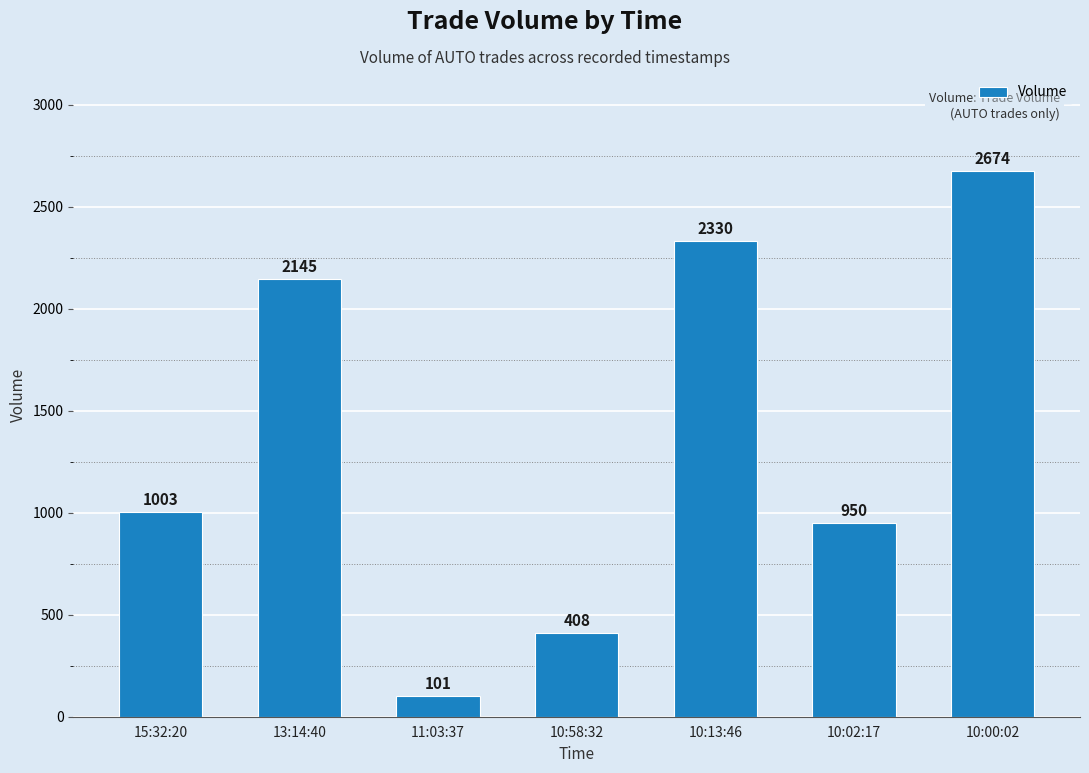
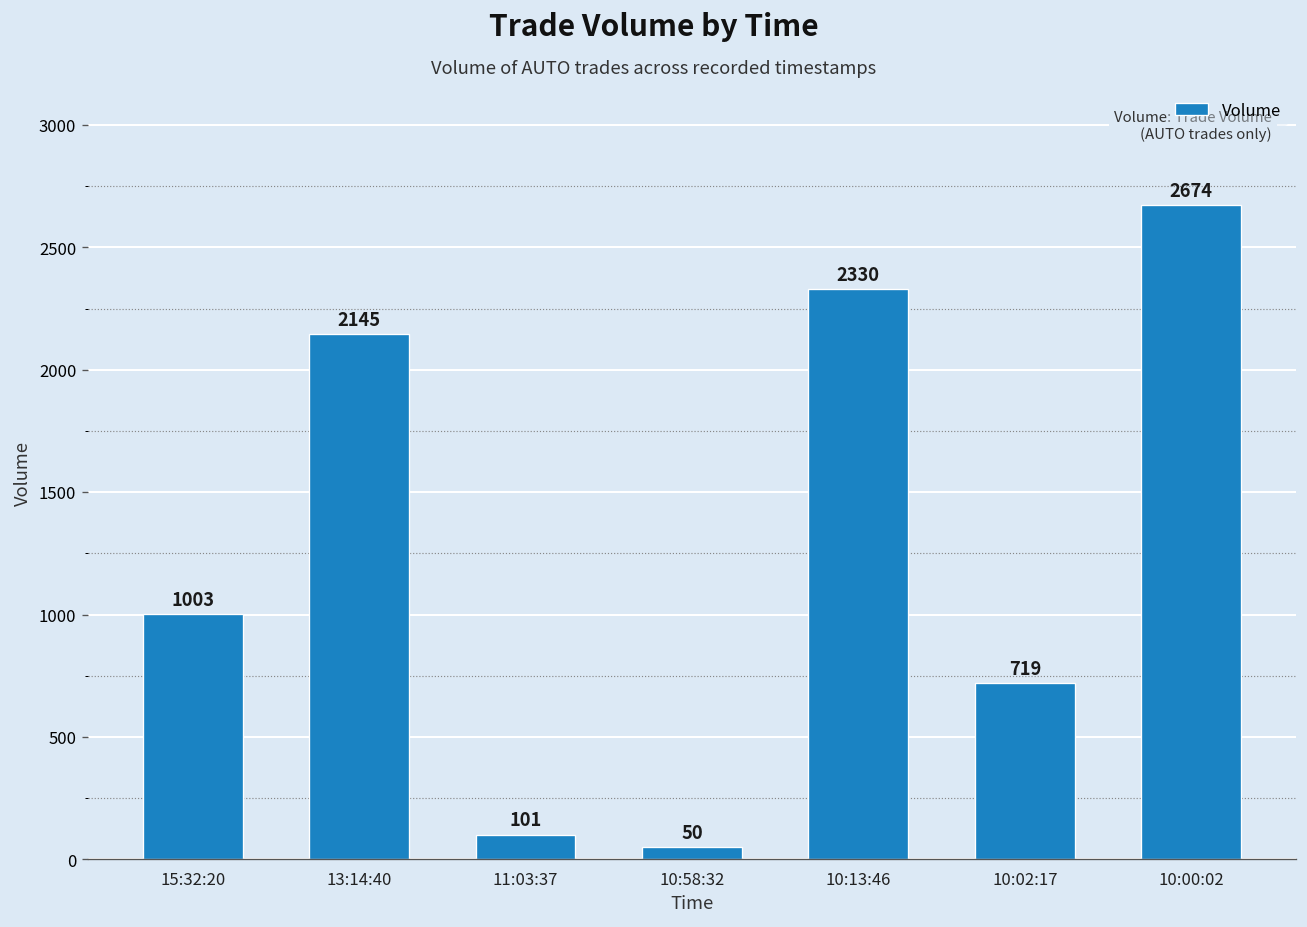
10:58:32: 408 -> 50
10:02:17: 950 -> 719
